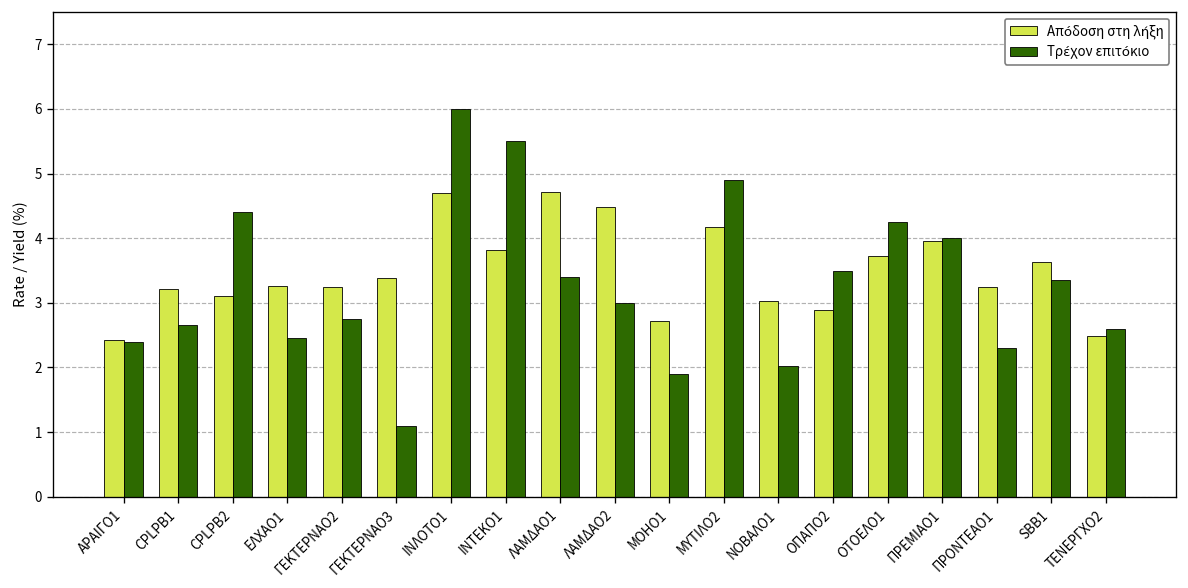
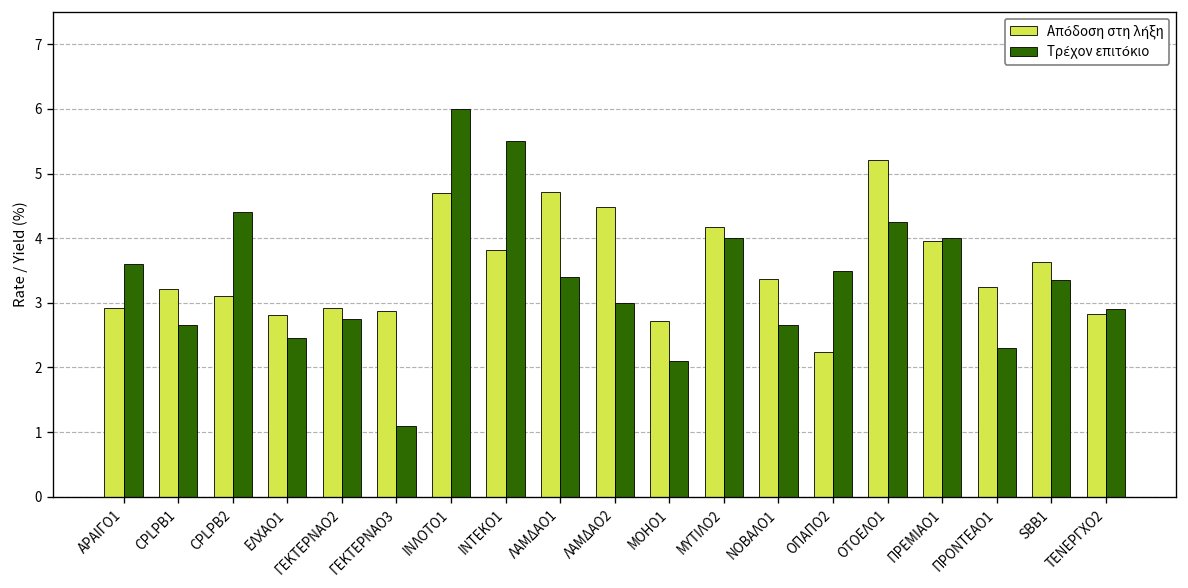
Απόδοση στη λήξη, ΑΡΑΙΓΟ1: 2.4 -> 2.9
Τρέχον επιτόκιο, ΑΡΑΙΓΟ1: 2.4 -> 3.6
Απόδοση στη λήξη, ΕΛΧΑΟ1: 3.3 -> 2.8
Απόδοση στη λήξη, ΓΕΚΤΕΡΝΑΟ2: 3.2 -> 2.9
Απόδοση στη λήξη, ΓΕΚΤΕΡΝΑΟ3: 3.4 -> 2.9
Τρέχον επιτόκιο, ΜΟΗΟ1: 1.9 -> 2.1
Τρέχον επιτόκιο, ΜΥΤΙΛΟ2: 4.9 -> 4.0
Απόδοση στη λήξη, ΝΟΒΑΛΟ1: 3.0 -> 3.4
Τρέχον επιτόκιο, ΝΟΒΑΛΟ1: 2.0 -> 2.7
Απόδοση στη λήξη, ΟΠΑΠΟ2: 2.9 -> 2.2
Απόδοση στη λήξη, ΟΤΟΕΛΟ1: 3.7 -> 5.2
Απόδοση στη λήξη, ΤΕΝΕΡΓΧΟ2: 2.5 -> 2.8
Τρέχον επιτόκιο, ΤΕΝΕΡΓΧΟ2: 2.6 -> 2.9
